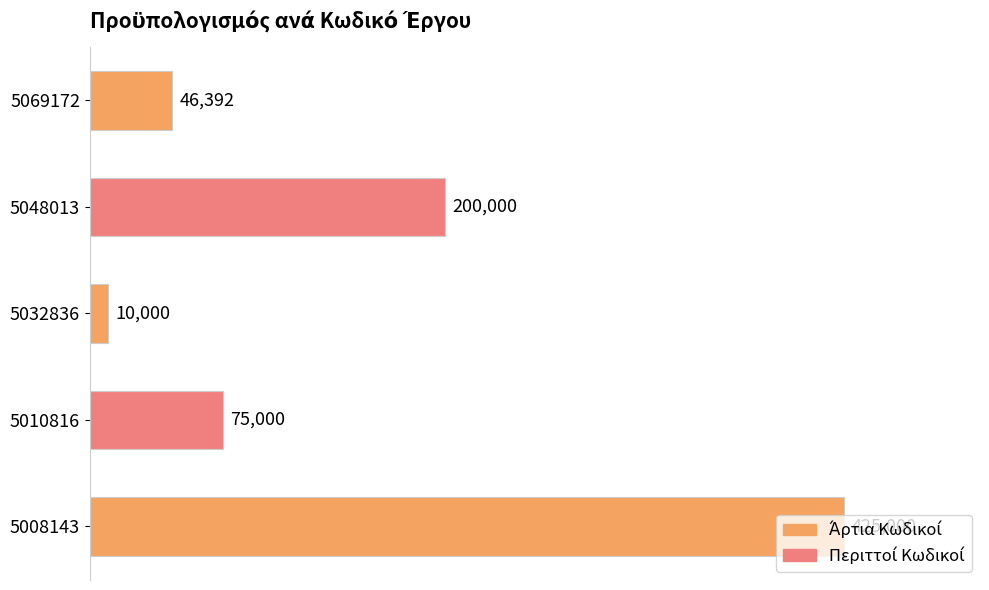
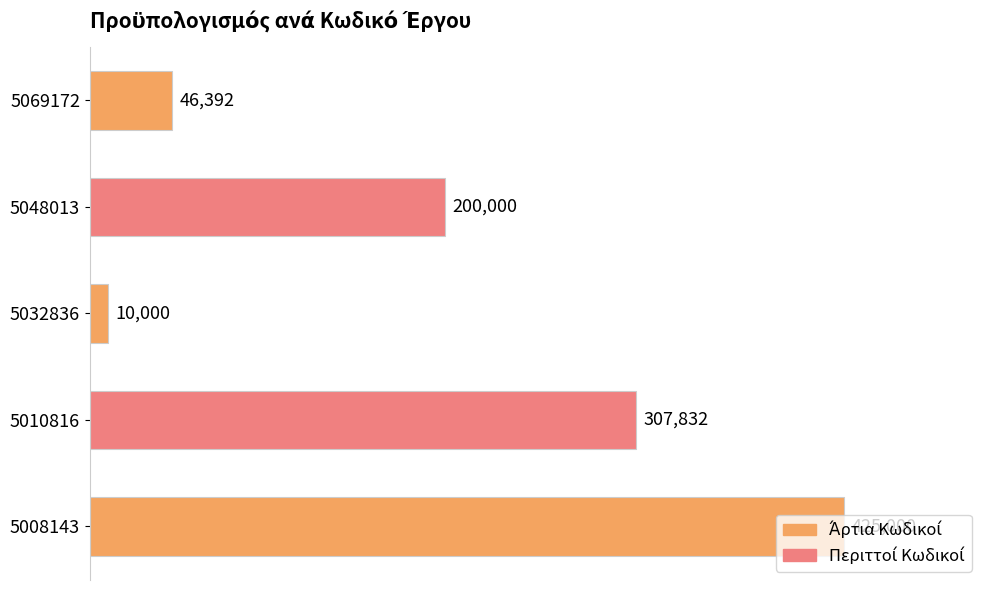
5010816: 75,000 -> 307,832
